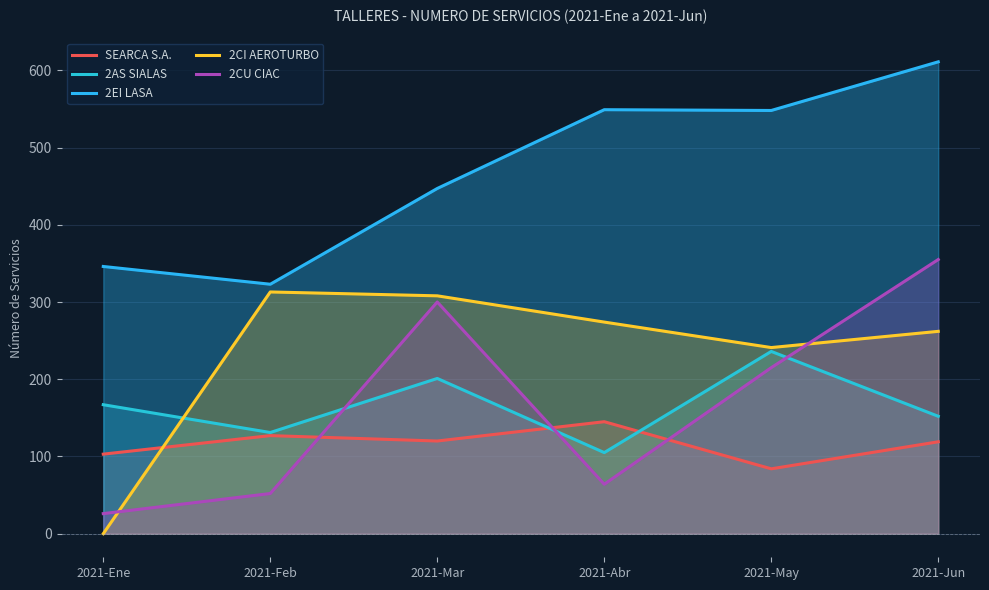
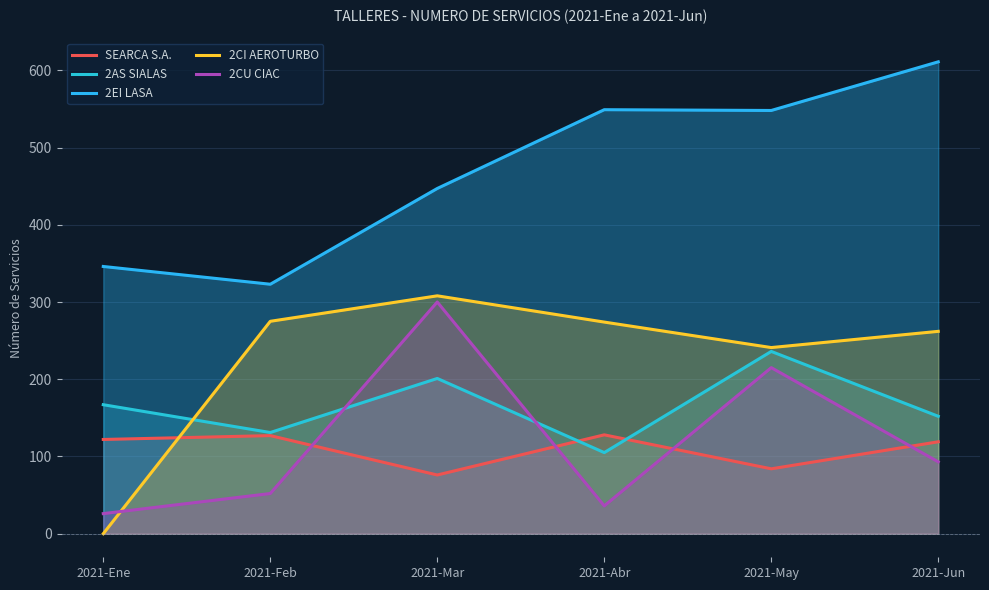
SEARCA S.A., 2021-Ene: 100 -> 120
2CI AEROTURBO, 2021-Feb: 310 -> 280
SEARCA S.A., 2021-Mar: 120 -> 80
SEARCA S.A., 2021-Abr: 150 -> 130
2CU CIAC, 2021-Abr: 60 -> 40
2CU CIAC, 2021-Jun: 360 -> 90
